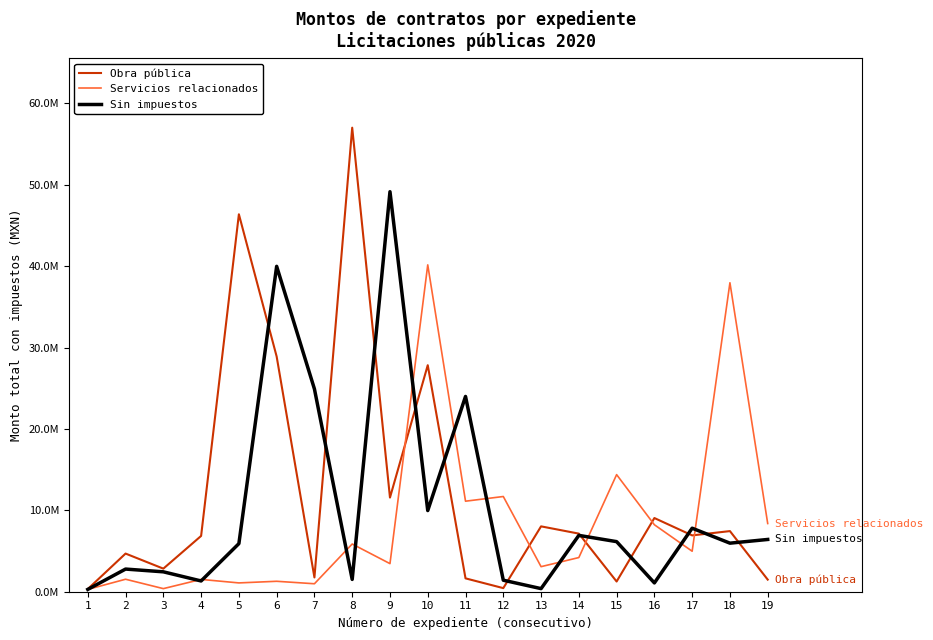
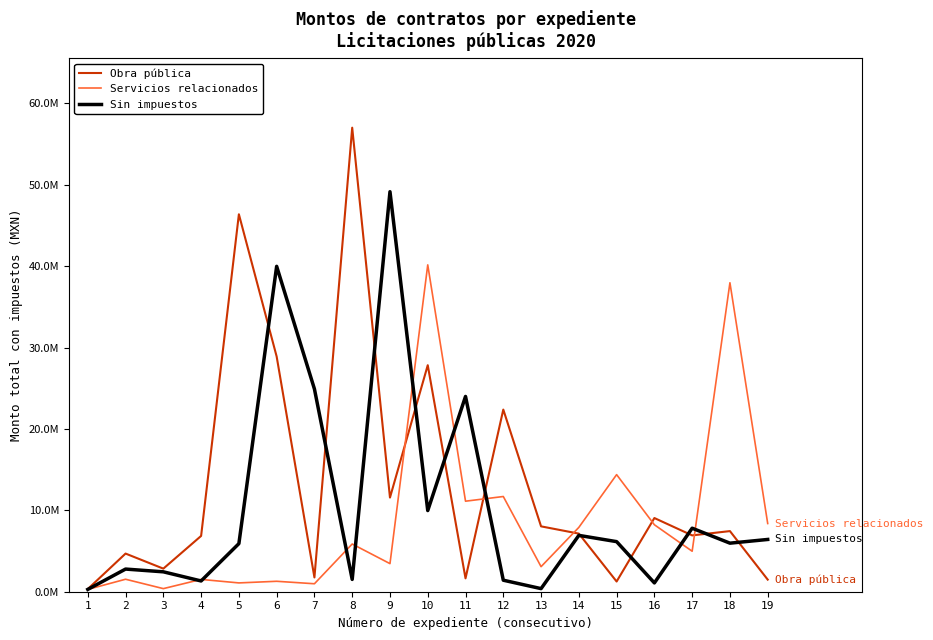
Obra pública, 12: 0 -> 22000000
Servicios relacionados, 14: 4000000 -> 8000000
